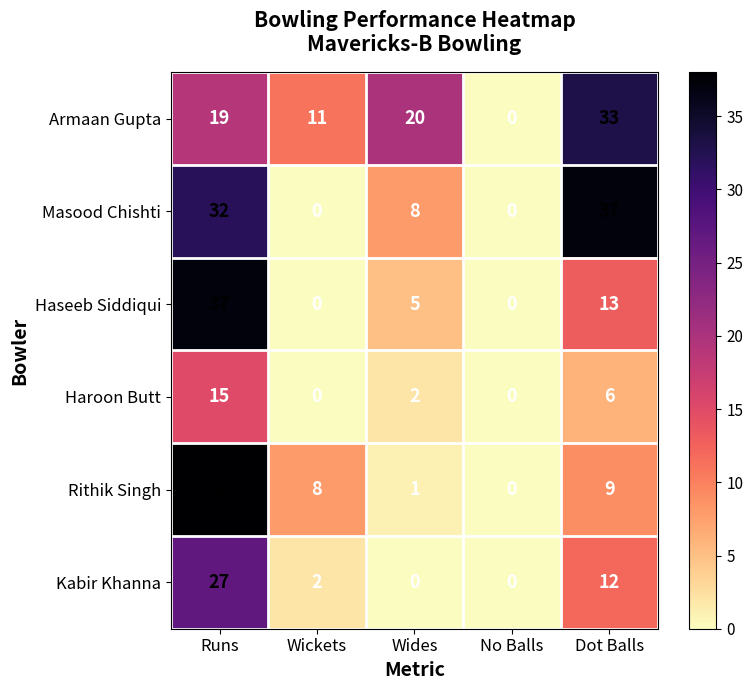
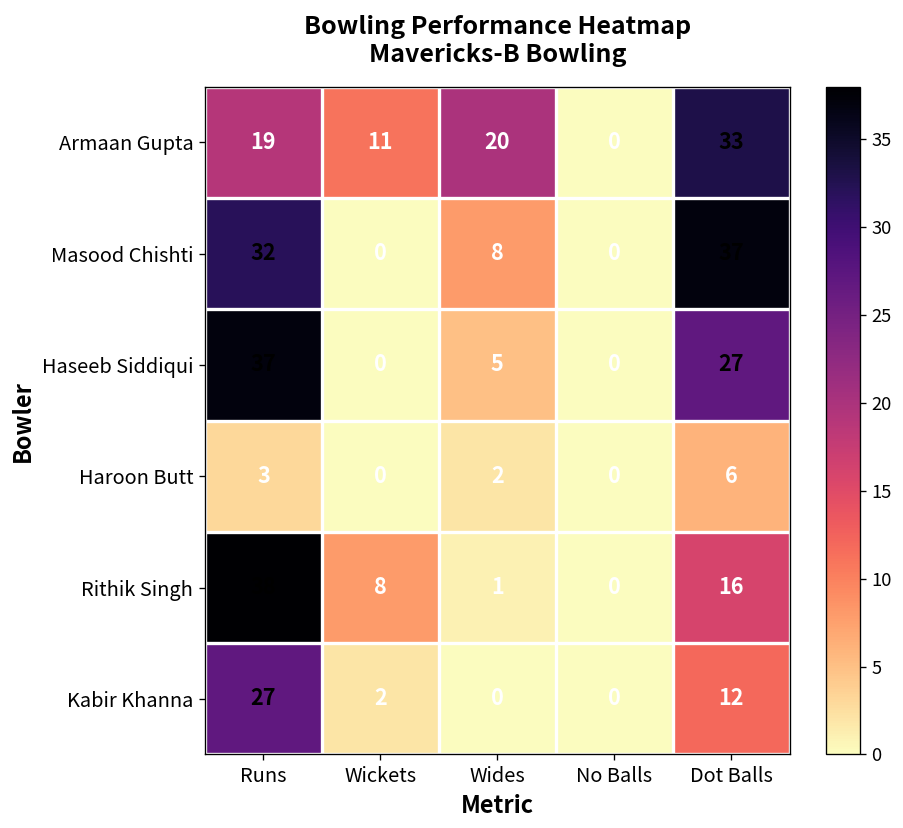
Haseeb Siddiqui, Dot Balls: 13 -> 27
Haroon Butt, Runs: 15 -> 3
Rithik Singh, Dot Balls: 9 -> 16
